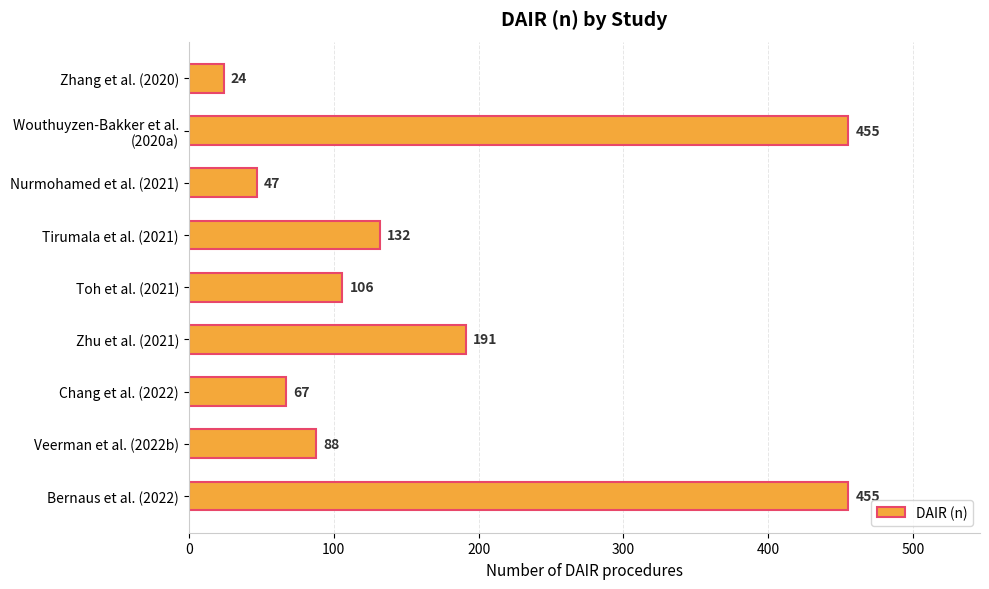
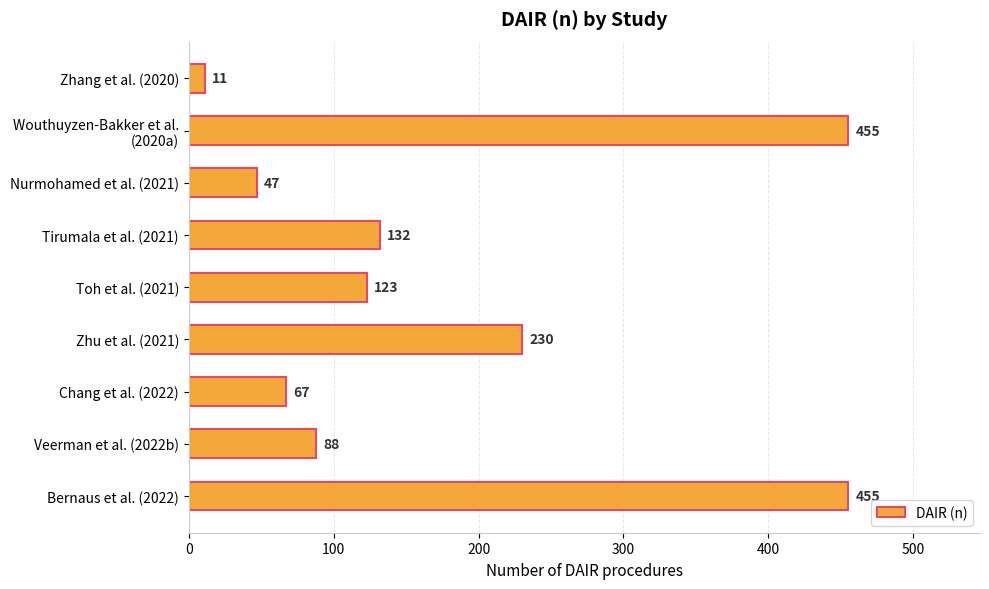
Zhang et al. (2020): 24 -> 11
Toh et al. (2021): 106 -> 123
Zhu et al. (2021): 191 -> 230
